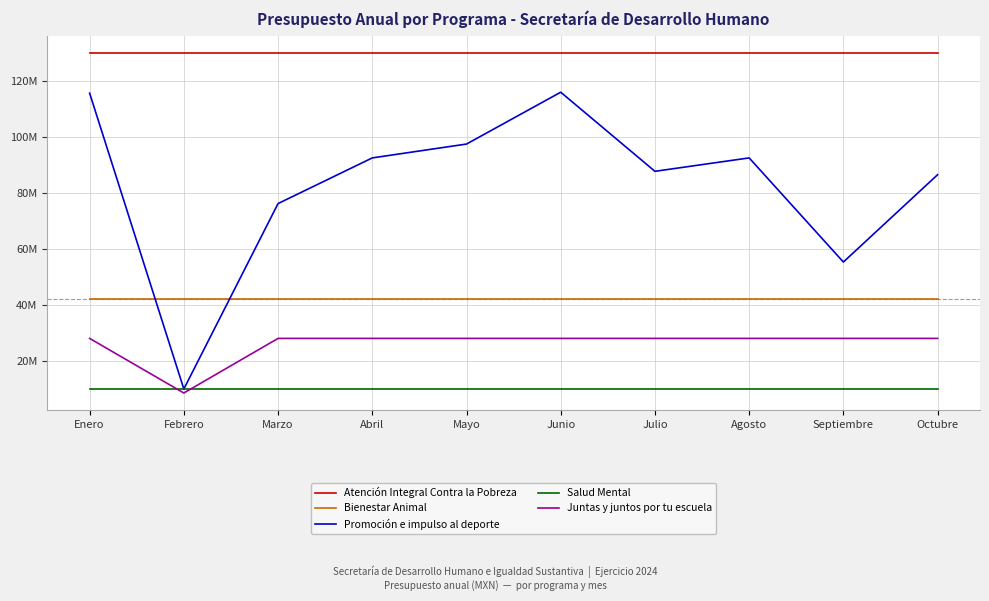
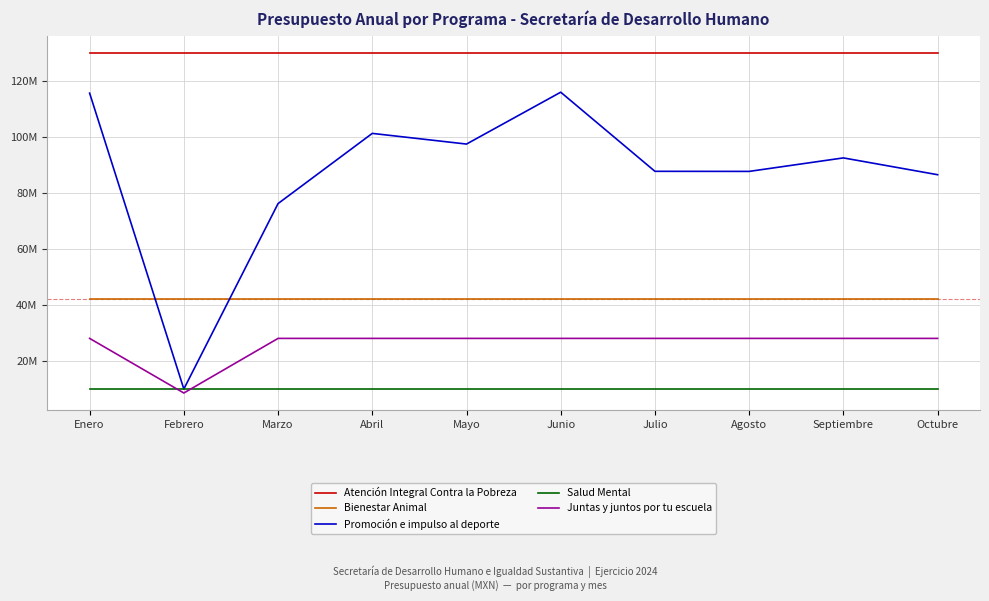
Promoción e impulso al deporte, Abril: 92000000 -> 101000000
Promoción e impulso al deporte, Agosto: 92000000 -> 88000000
Promoción e impulso al deporte, Septiembre: 55000000 -> 92000000
